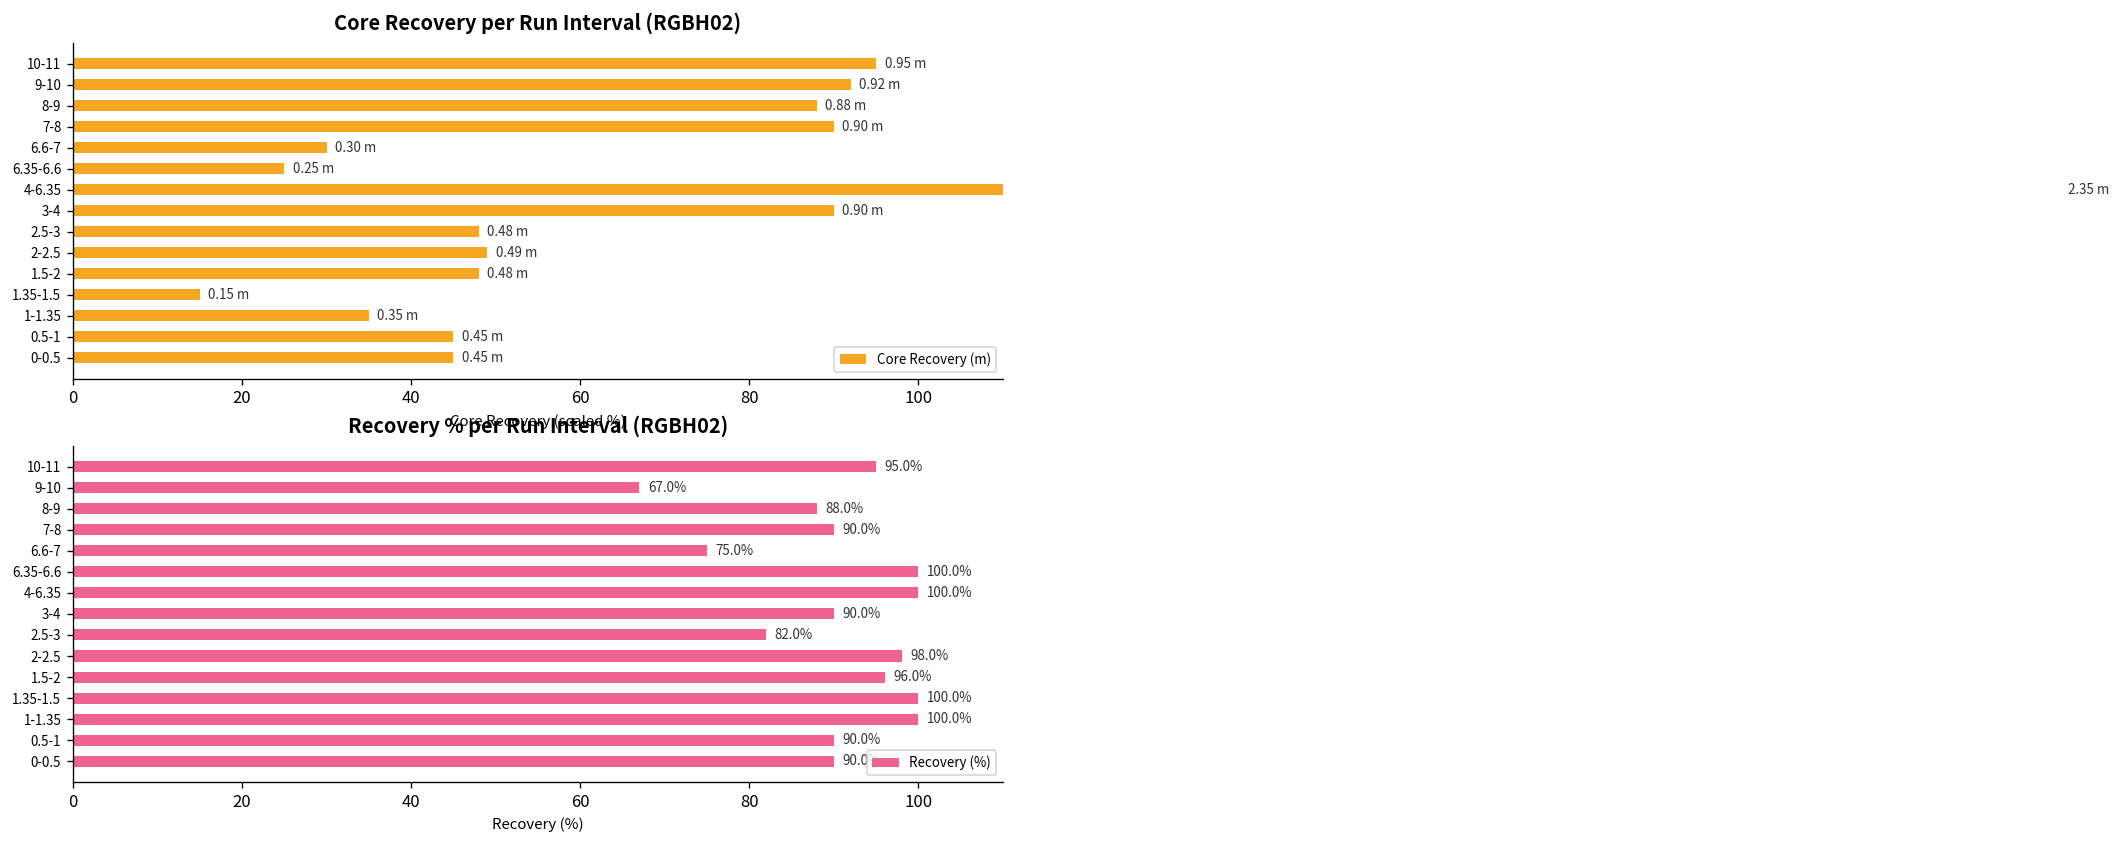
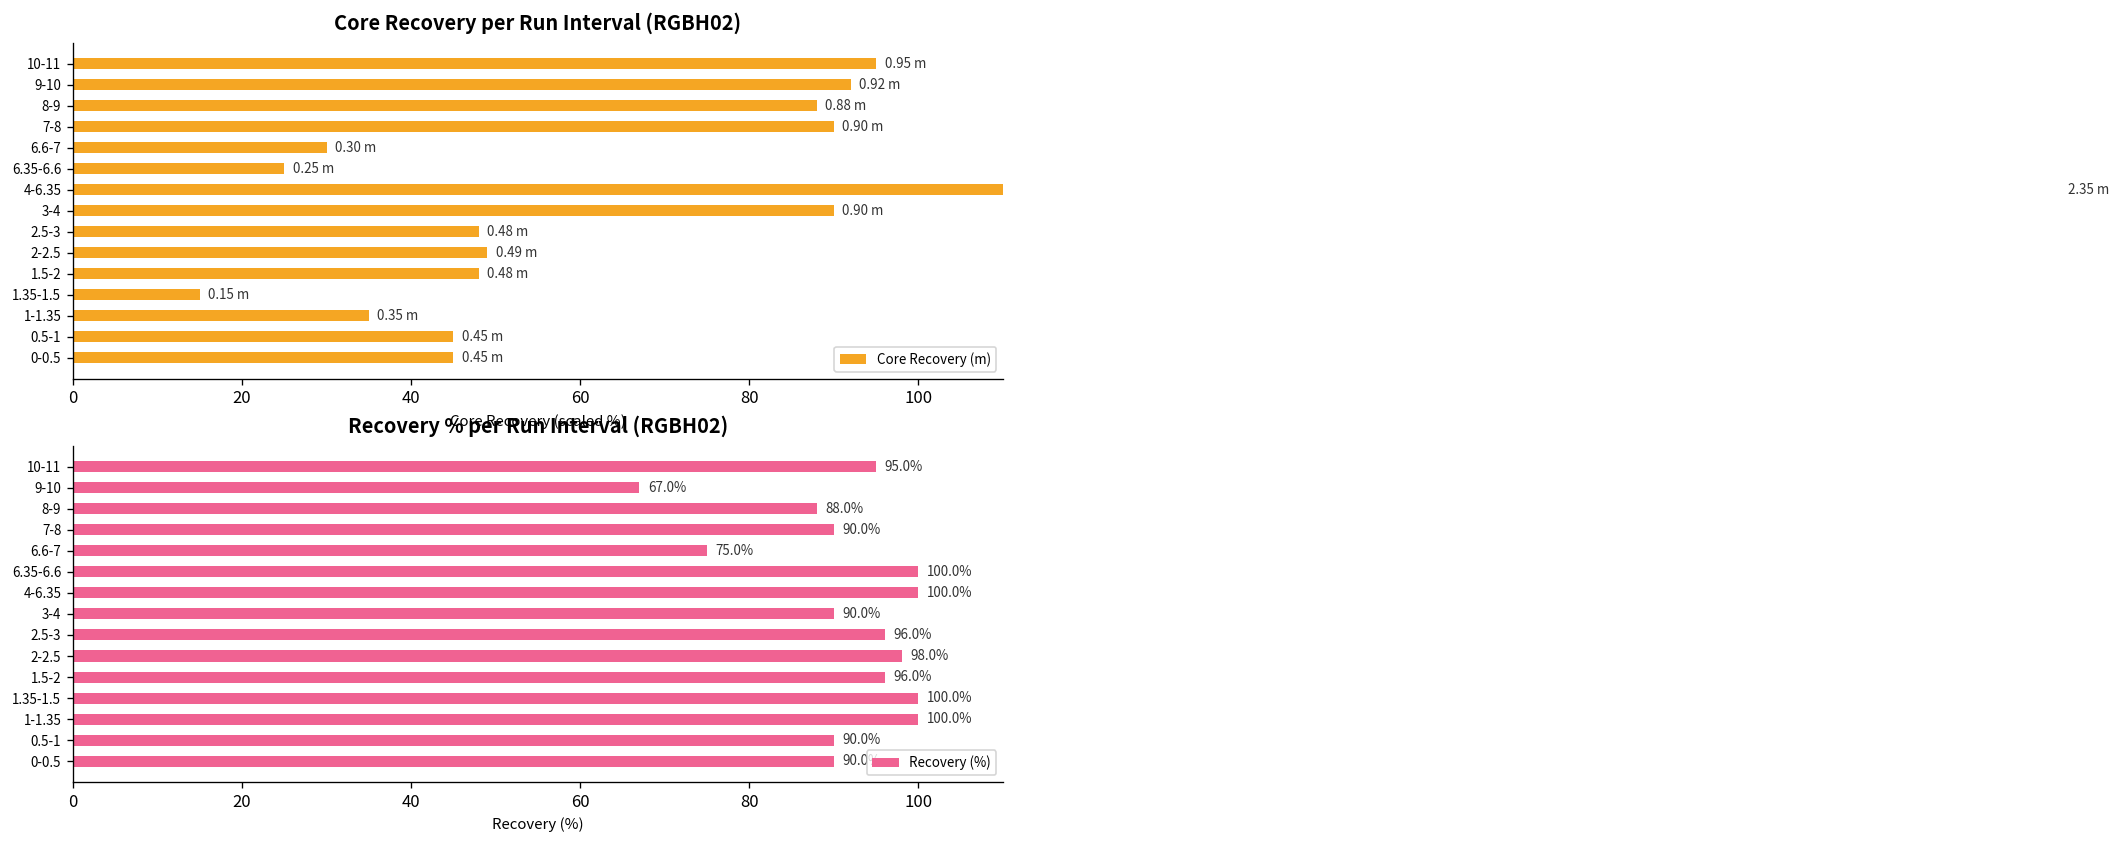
Recovery % per Run Interval (RGBH02), 2.5-3: 82.0% -> 96.0%
